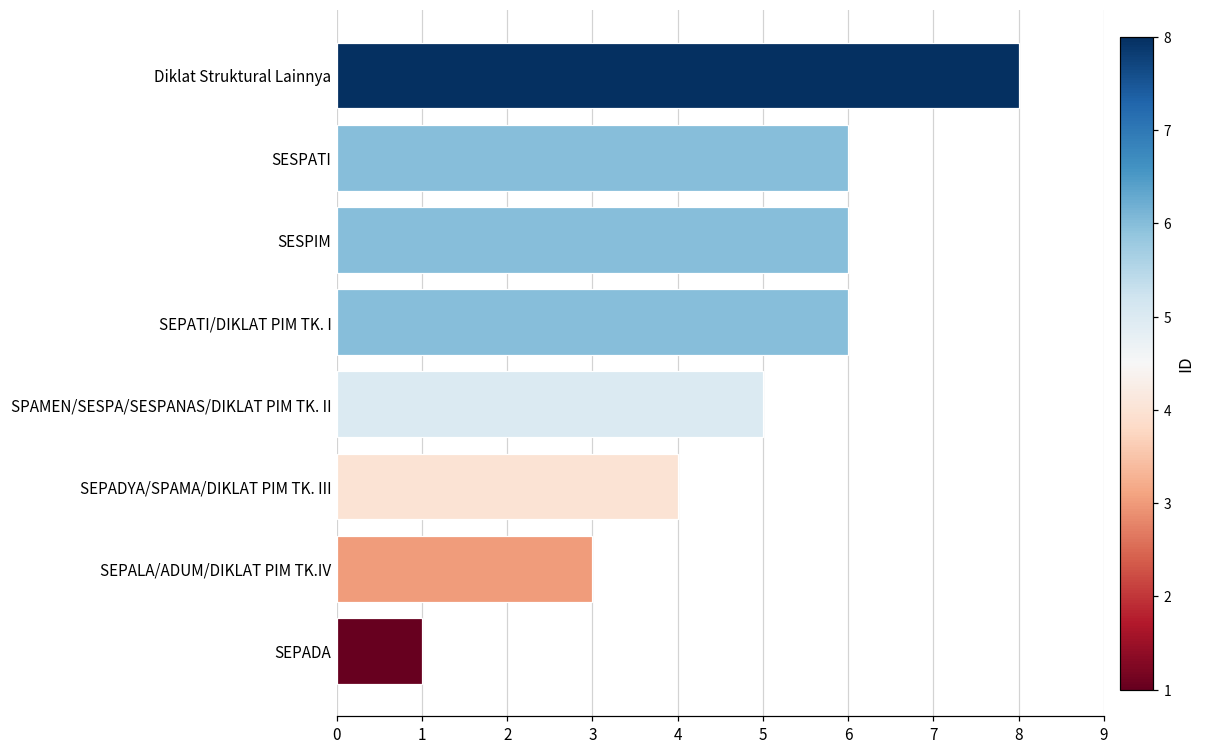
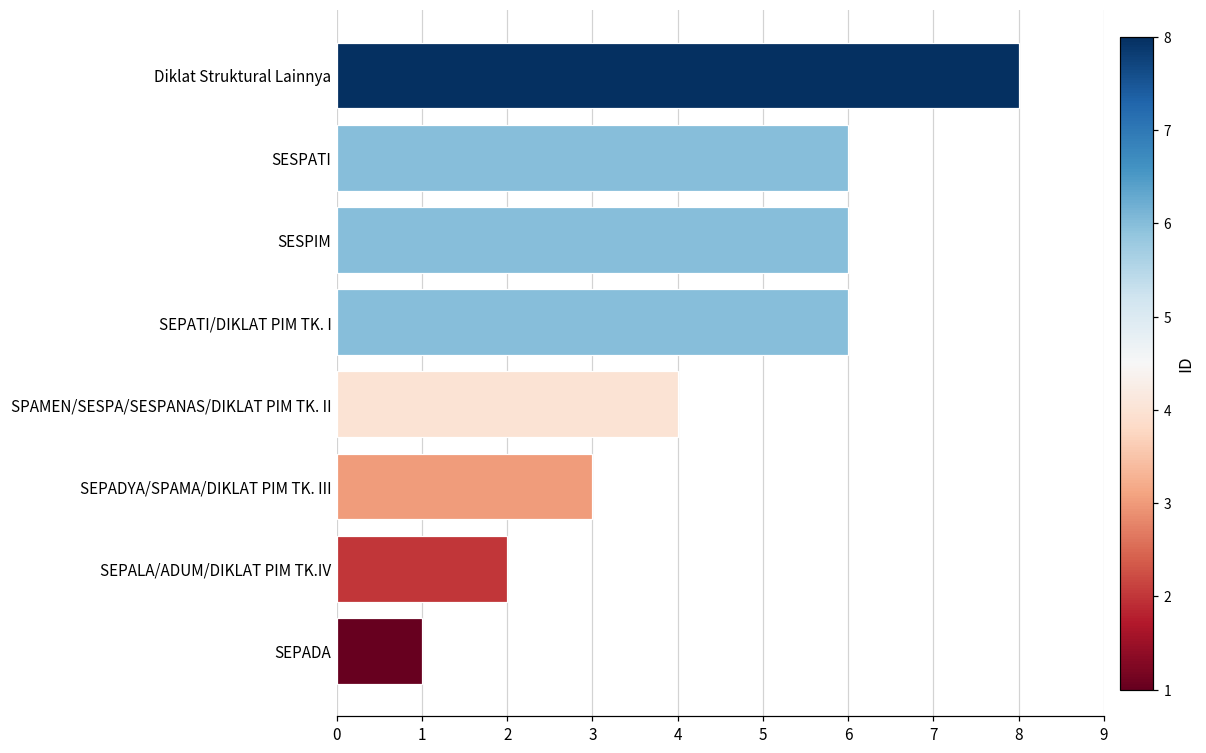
SPAMEN/SESPA/SESPANAS/DIKLAT PIM TK. II: 5 -> 4
SEPADYA/SPAMA/DIKLAT PIM TK. III: 4 -> 3
SEPALA/ADUM/DIKLAT PIM TK.IV: 3 -> 2
